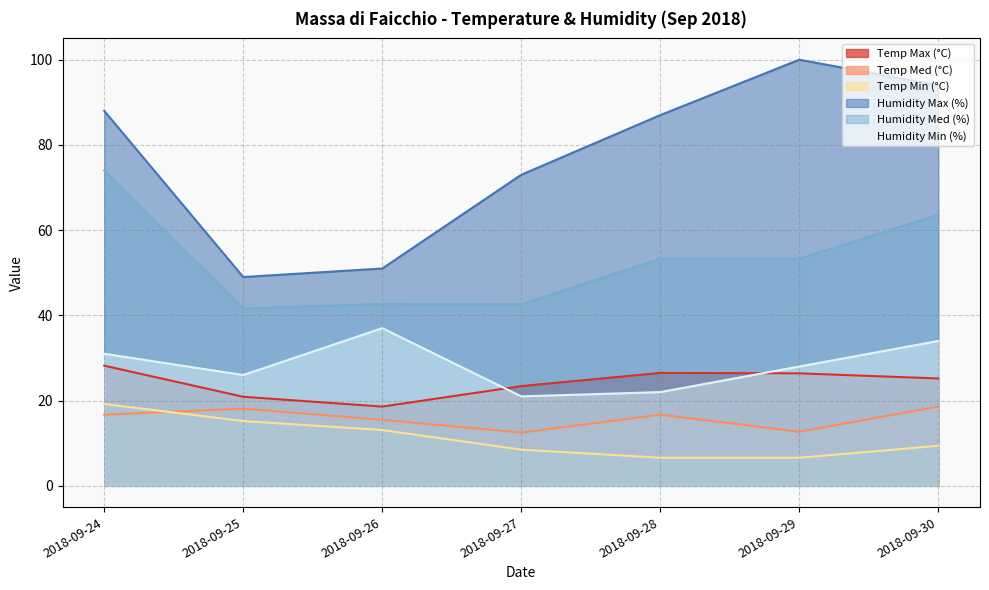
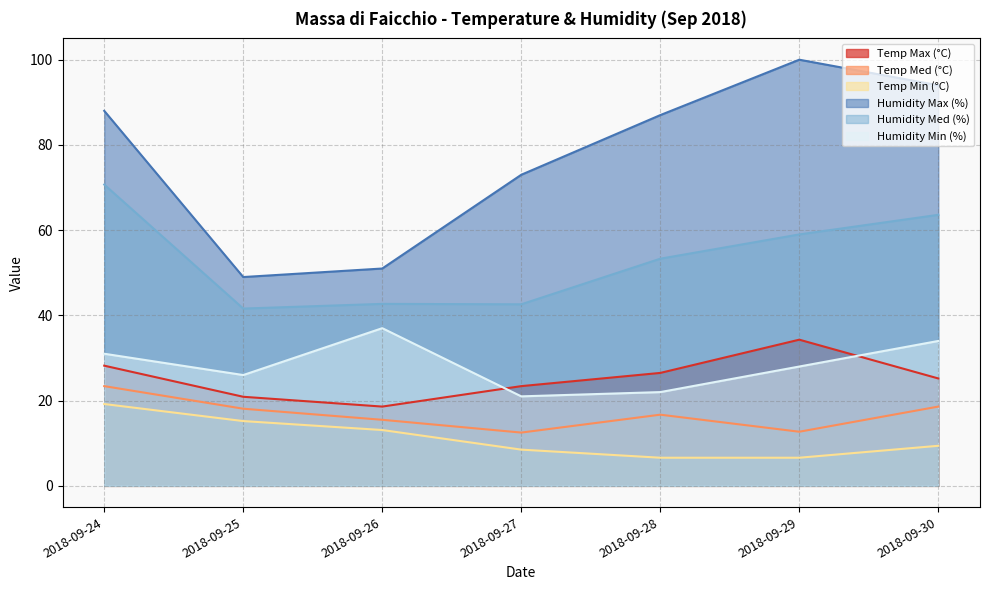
Temp Med (°C), 2018-09-24: 17 -> 23
Humidity Med (%), 2018-09-24: 74 -> 71
Temp Max (°C), 2018-09-29: 26 -> 34
Humidity Med (%), 2018-09-29: 53 -> 59
